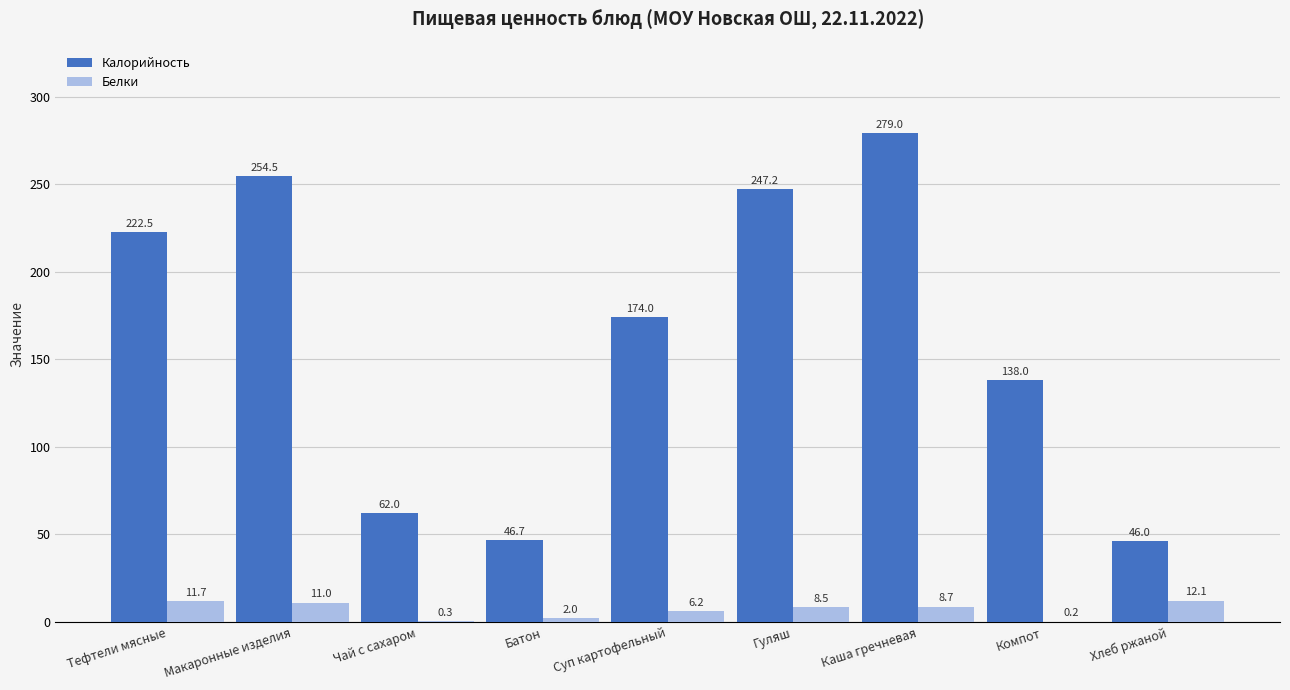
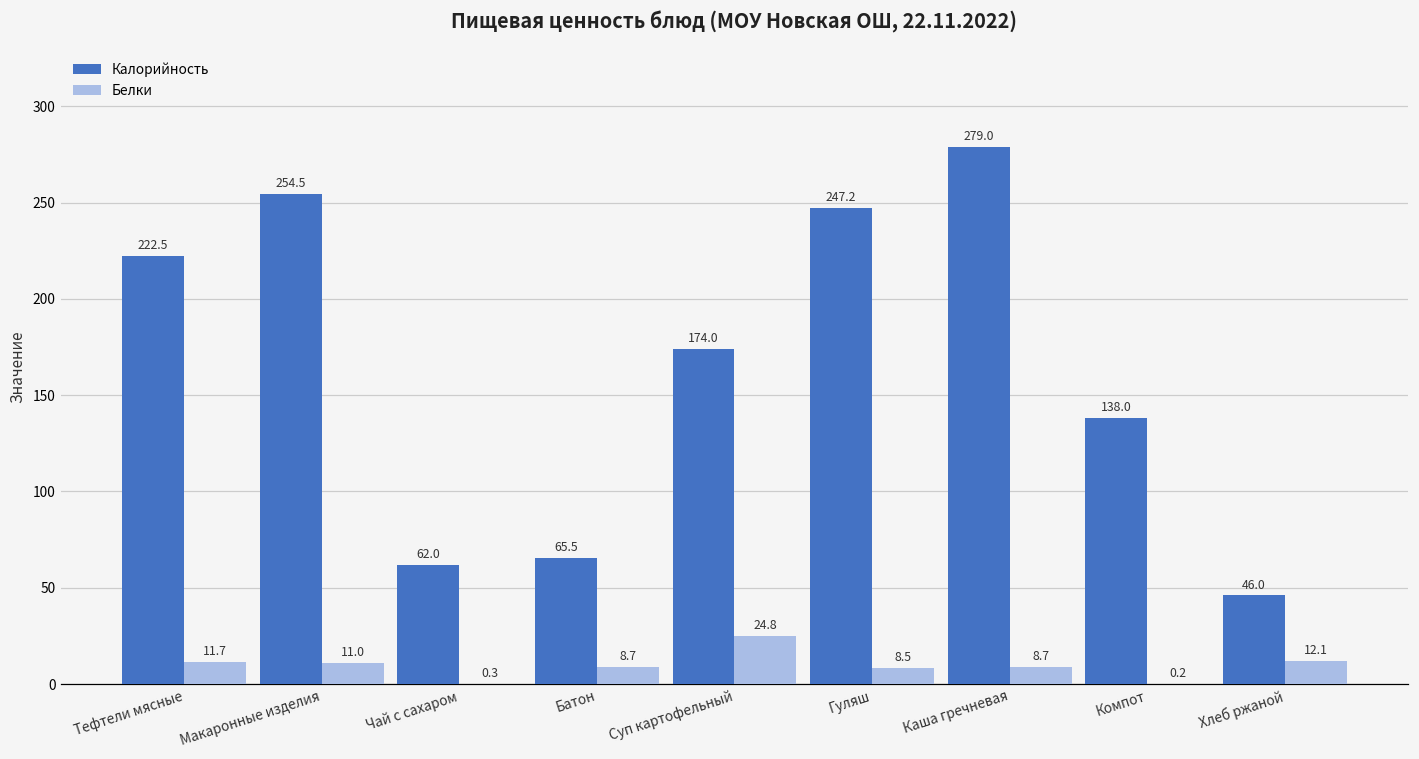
Калорийность, Батон: 46.7 -> 65.5
Белки, Батон: 2.0 -> 8.7
Белки, Суп картофельный: 6.2 -> 24.8
